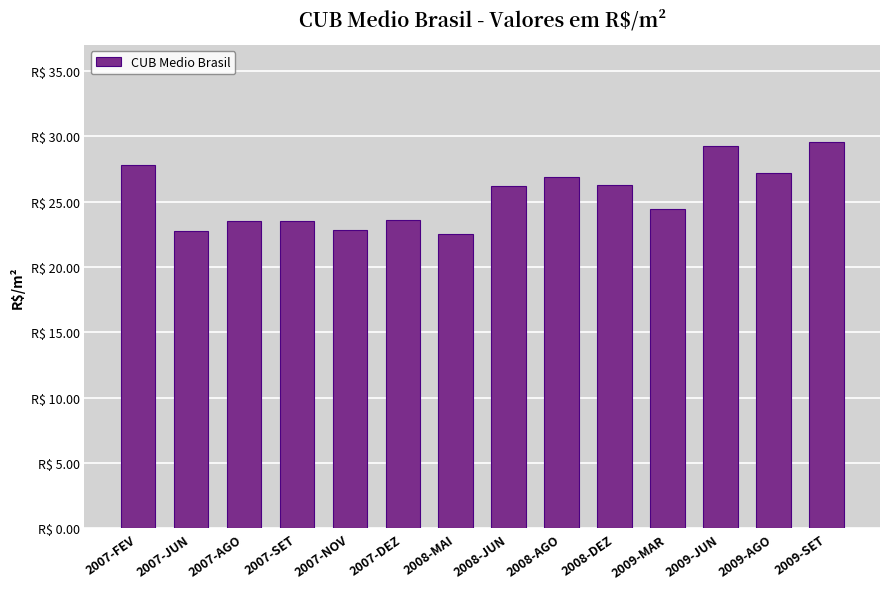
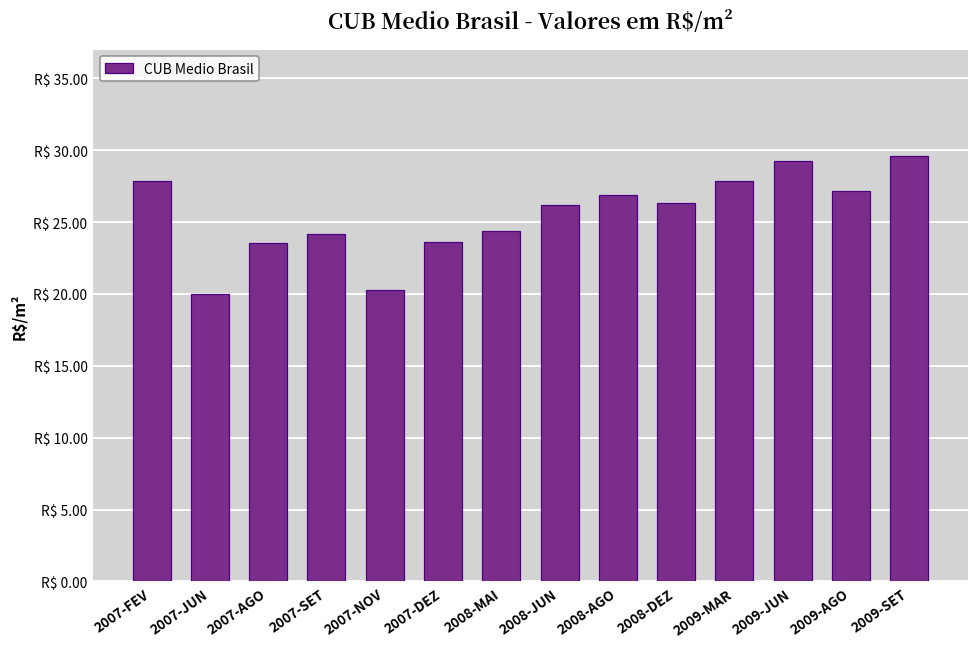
2007-JUN: R$ 22.8 -> R$ 20.0
2007-SET: R$ 23.5 -> R$ 24.2
2007-NOV: R$ 22.8 -> R$ 20.3
2008-MAI: R$ 22.5 -> R$ 24.4
2009-MAR: R$ 24.5 -> R$ 27.9
